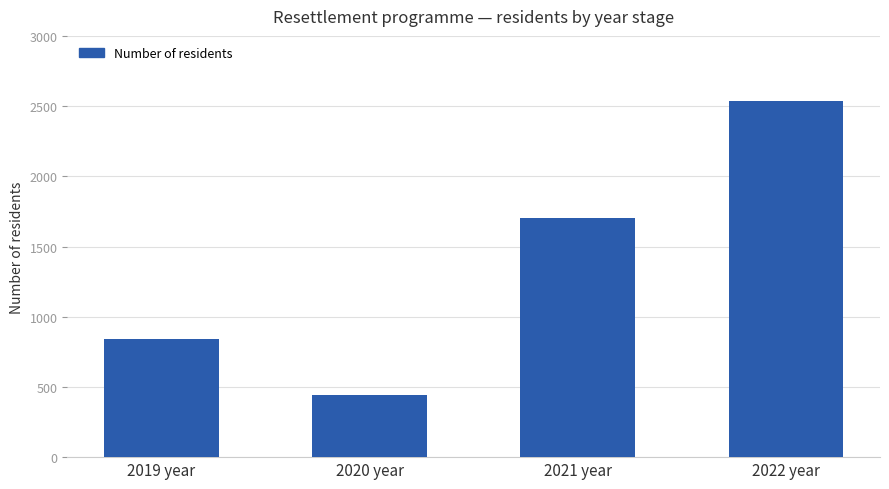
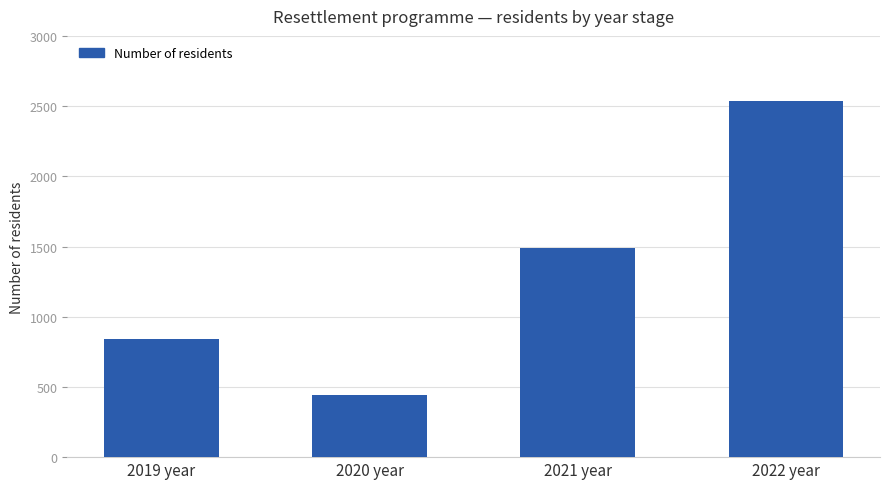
2021 year: 1710 -> 1490
